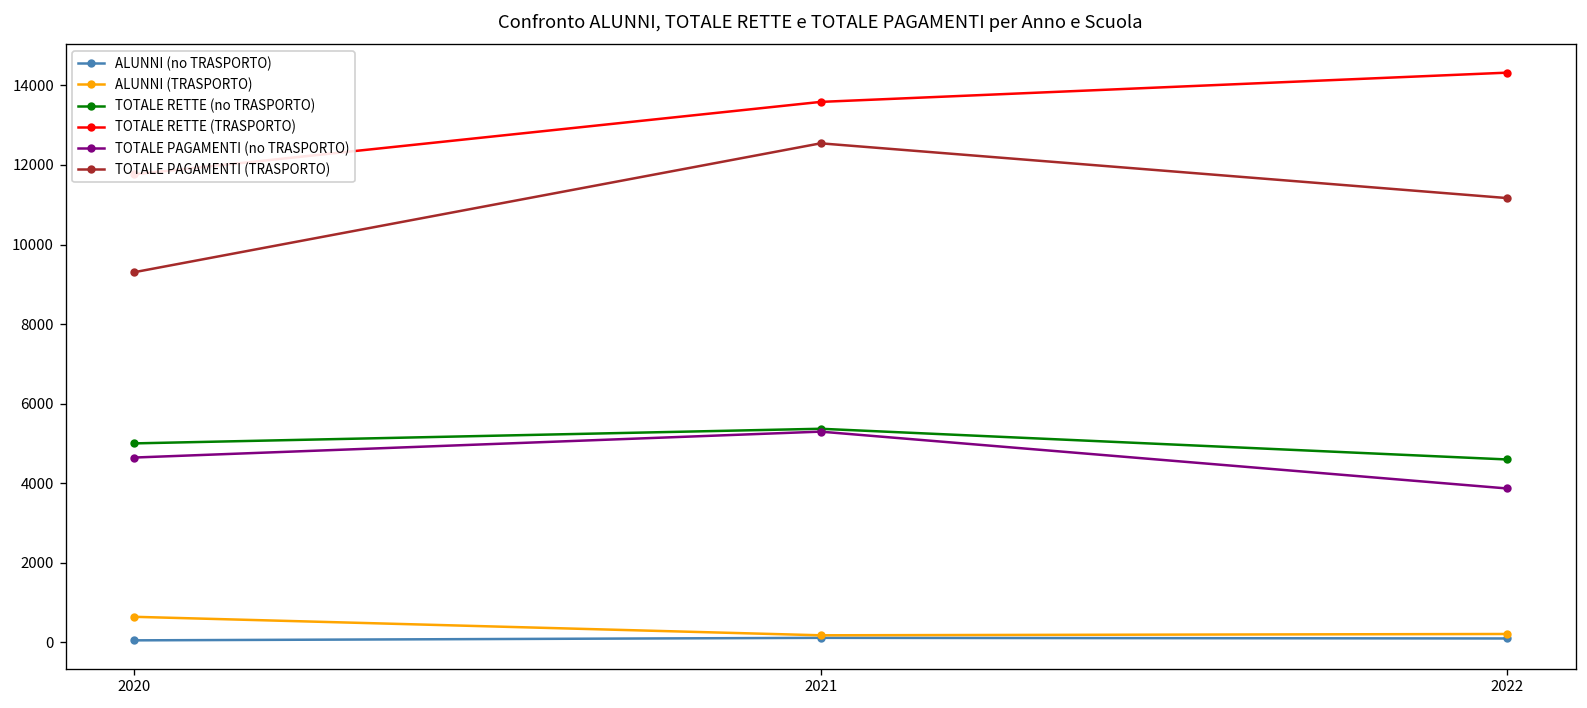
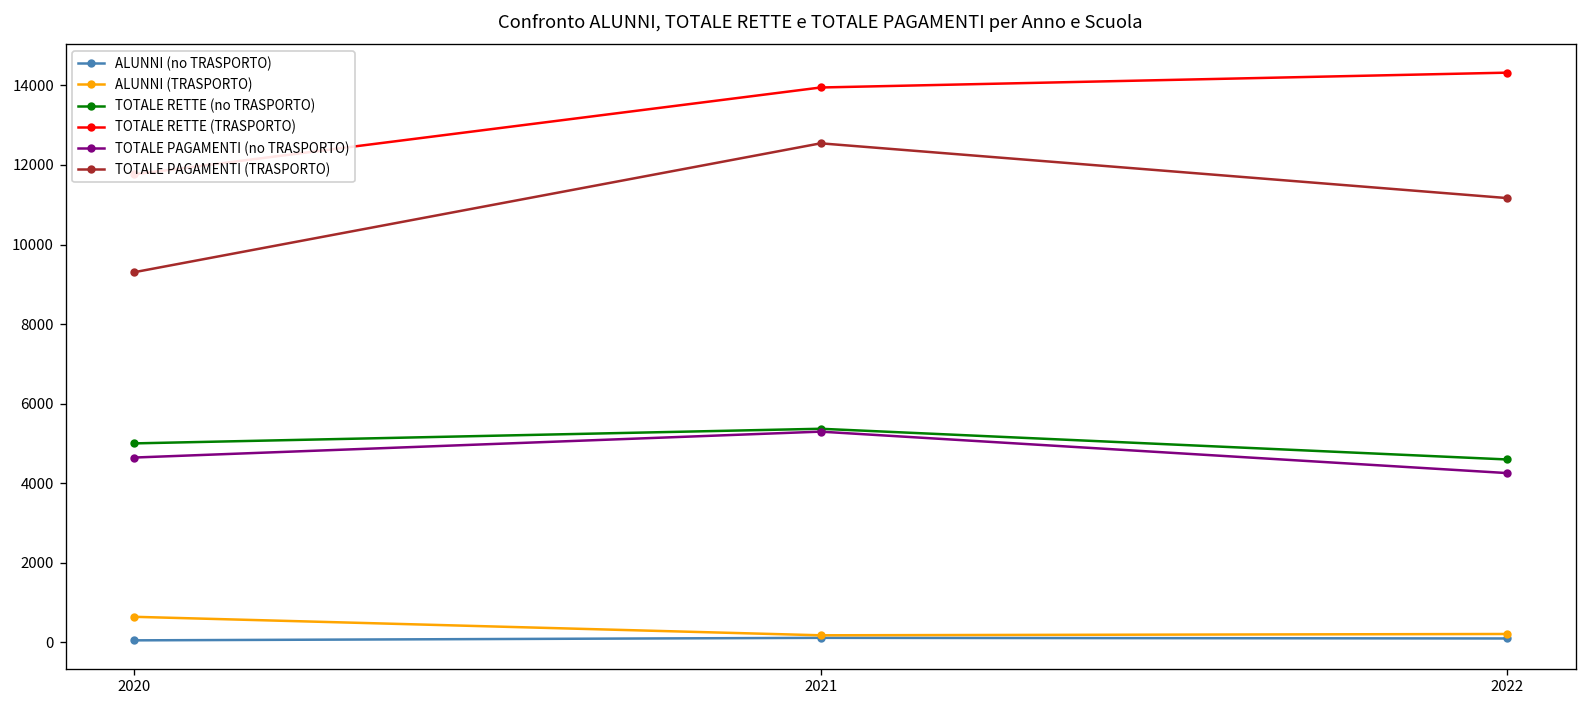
TOTALE RETTE (TRASPORTO), 2021: 13600 -> 13900
TOTALE PAGAMENTI (no TRASPORTO), 2022: 3900 -> 4300
